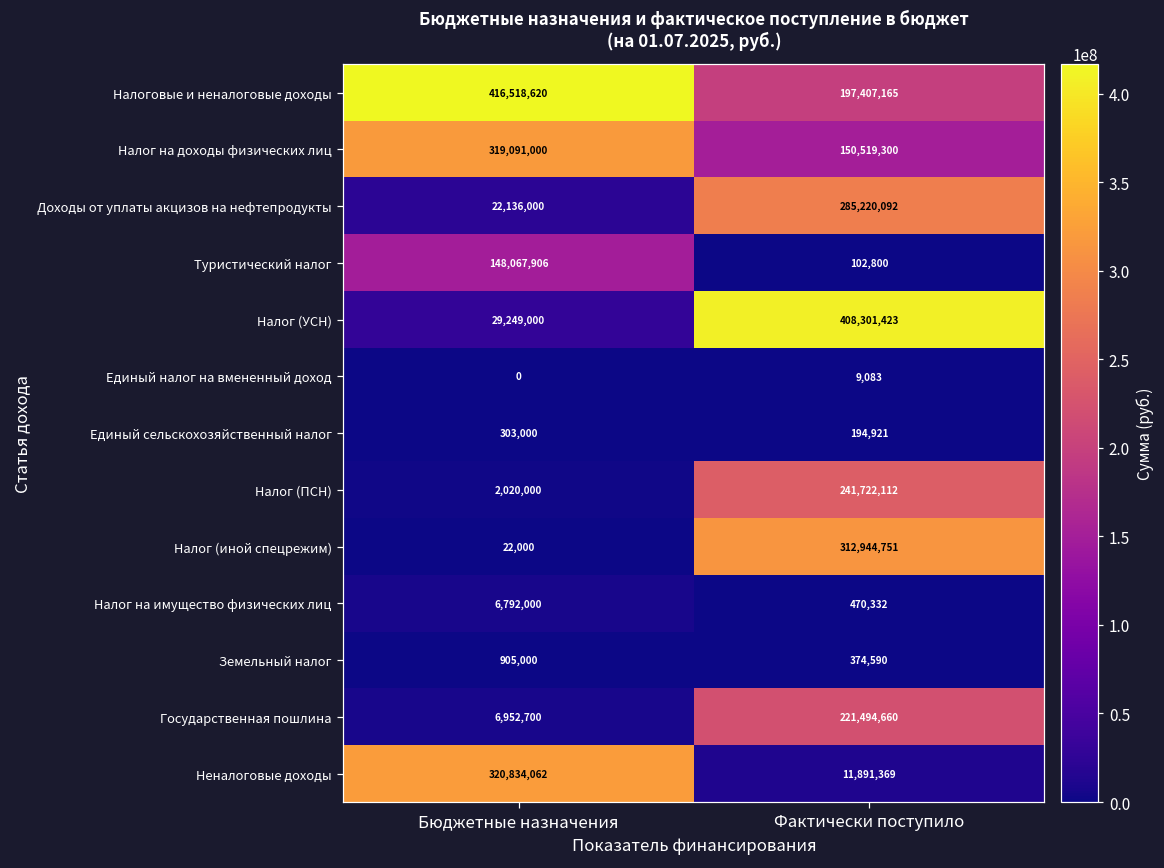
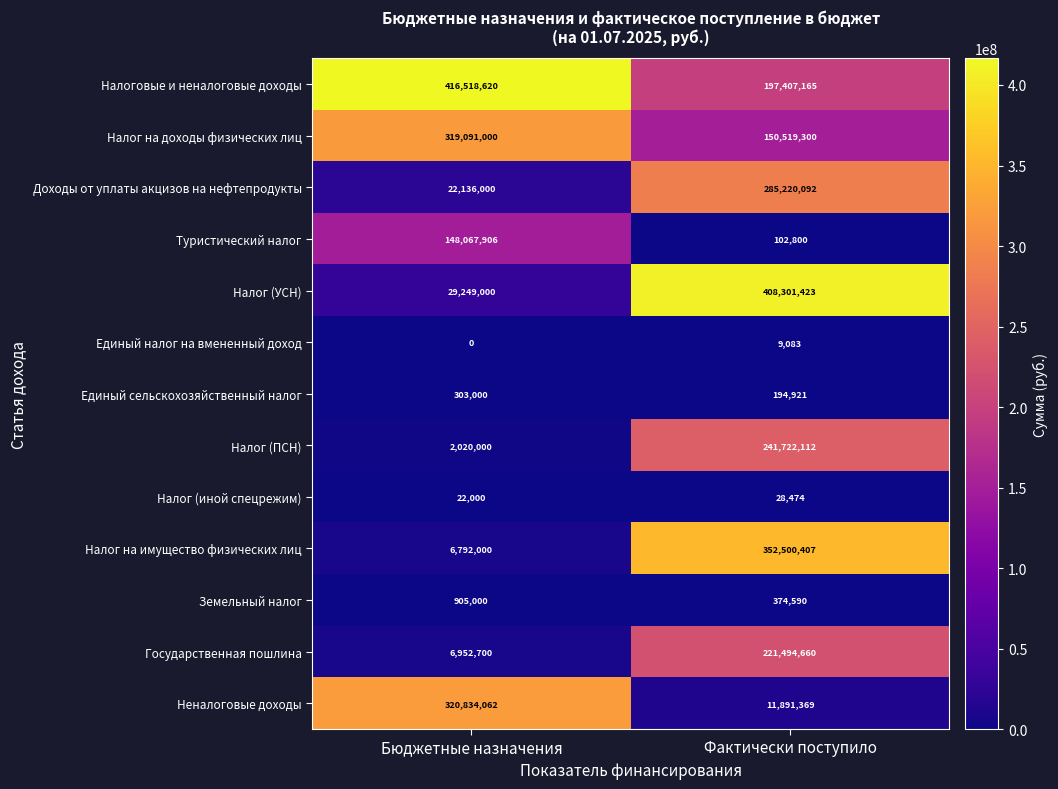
Налог (иной спецрежим), Фактически поступило: 312,944,751 -> 28,474
Налог на имущество физических лиц, Фактически поступило: 470,332 -> 352,500,407
